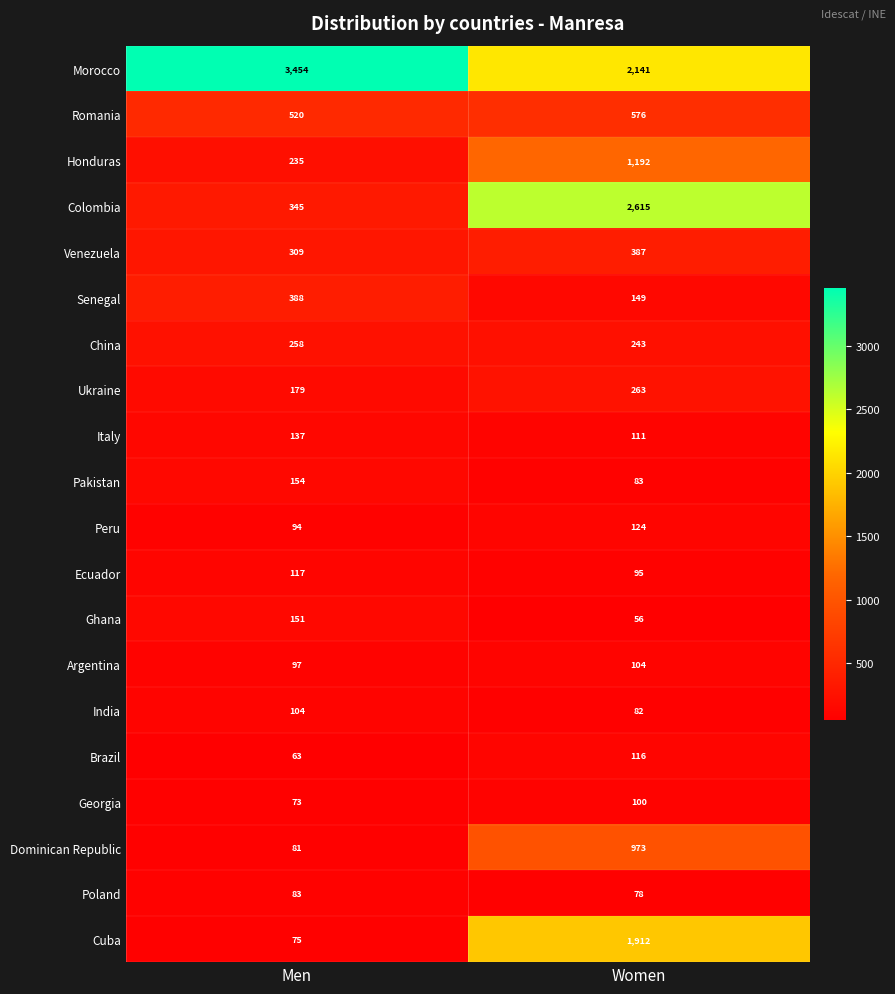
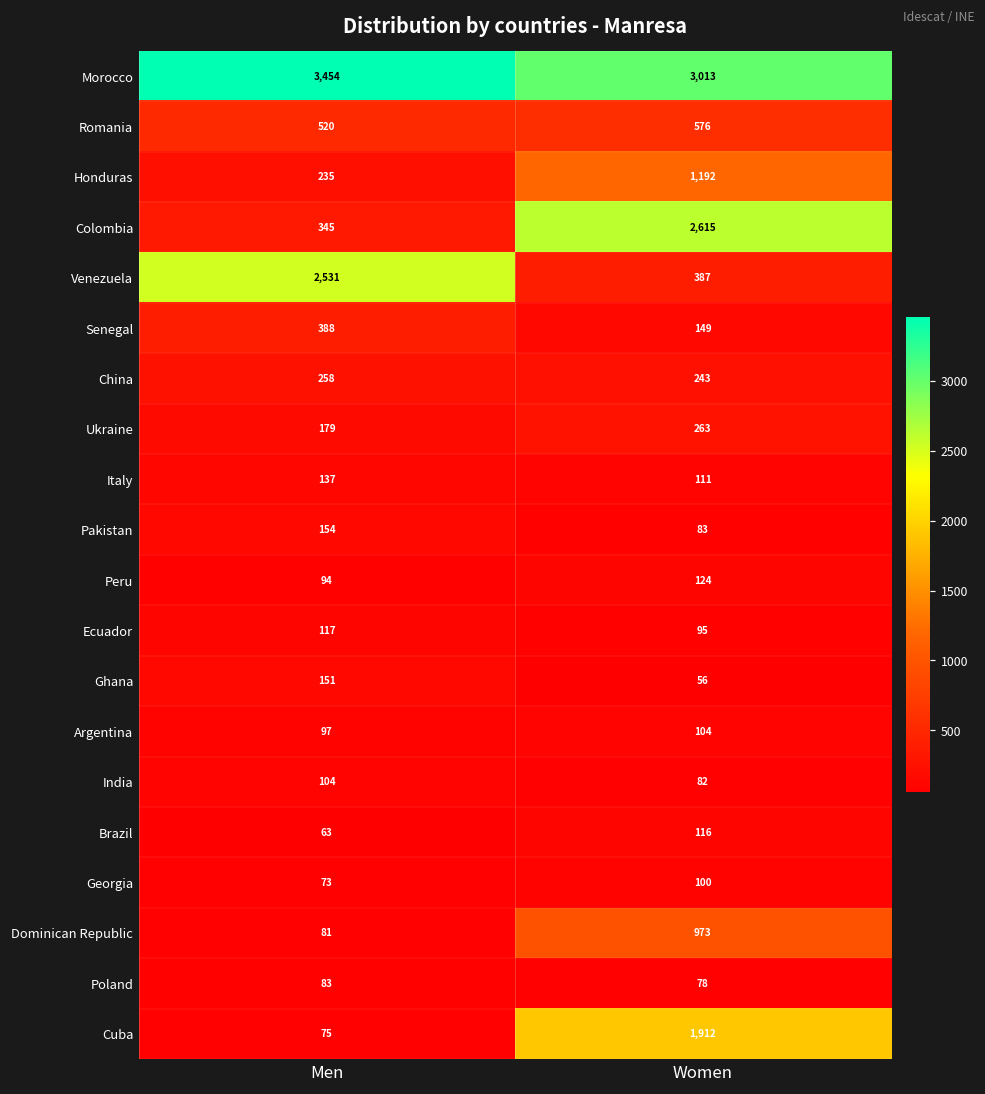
Morocco, Women: 2,141 -> 3,013
Venezuela, Men: 309 -> 2,531
